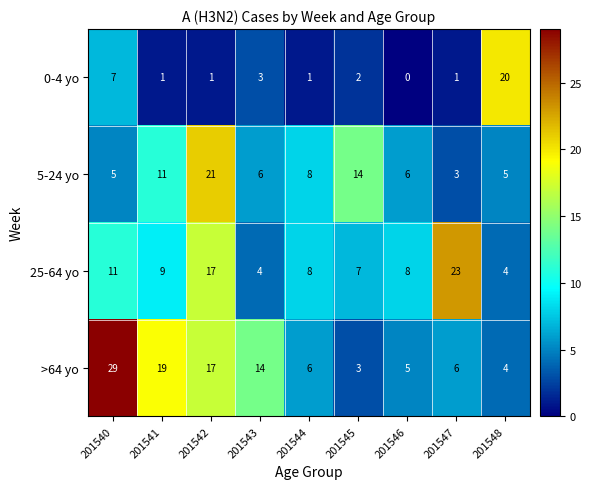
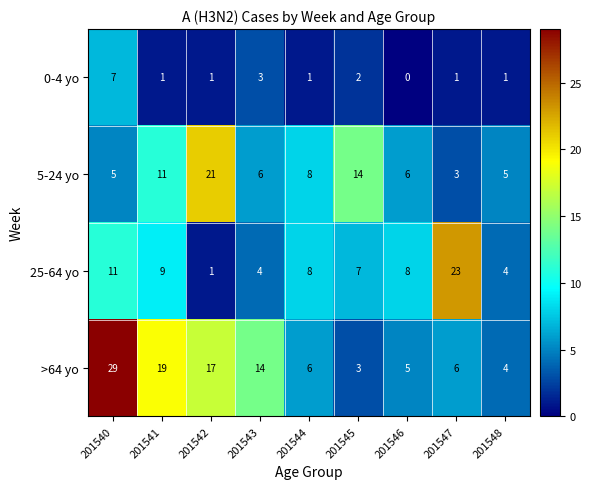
0-4 yo, 201548: 20 -> 1
25-64 yo, 201542: 17 -> 1
